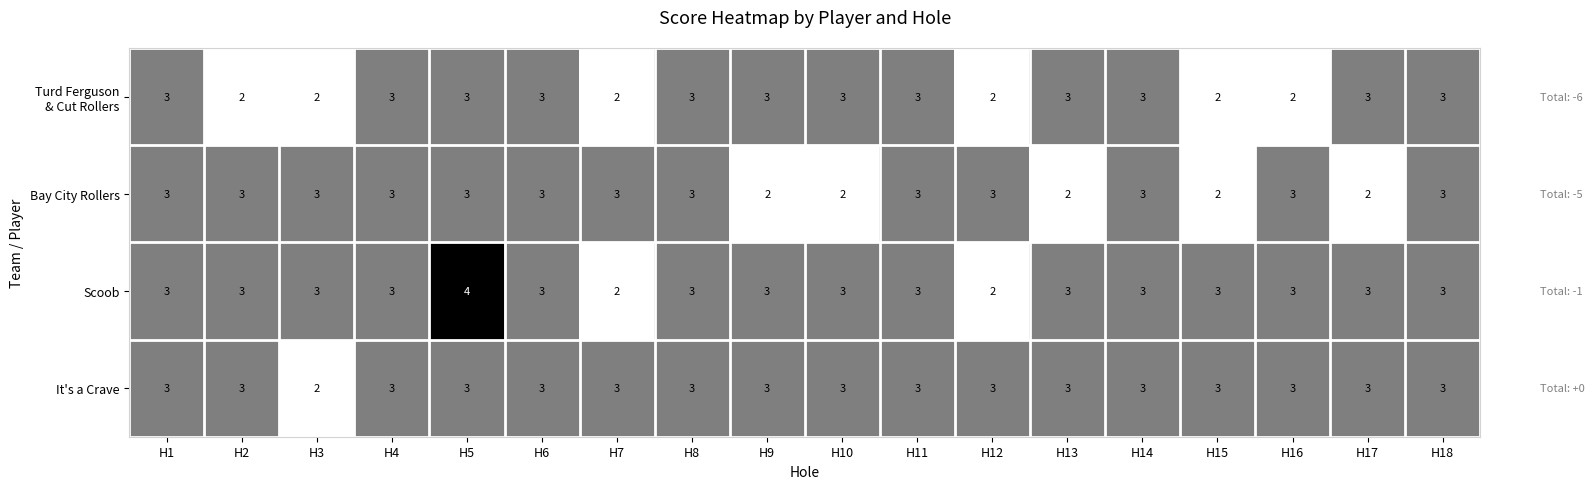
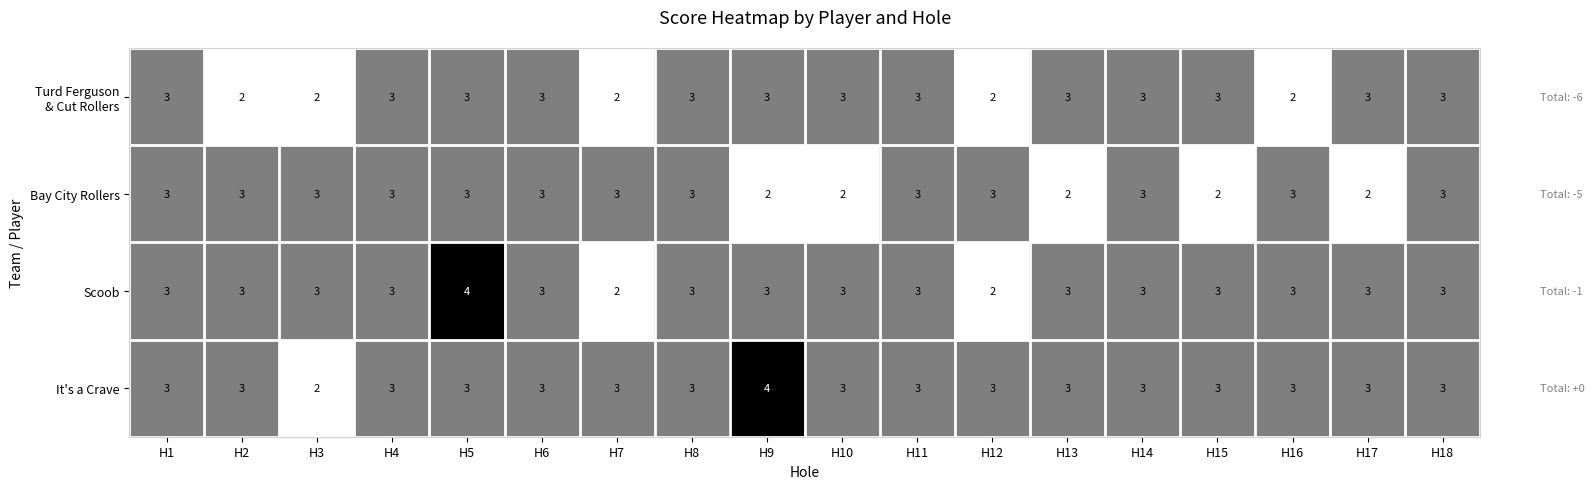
Turd Ferguson & Cut Rollers, H15: 2 -> 3
It's a Crave, H9: 3 -> 4
